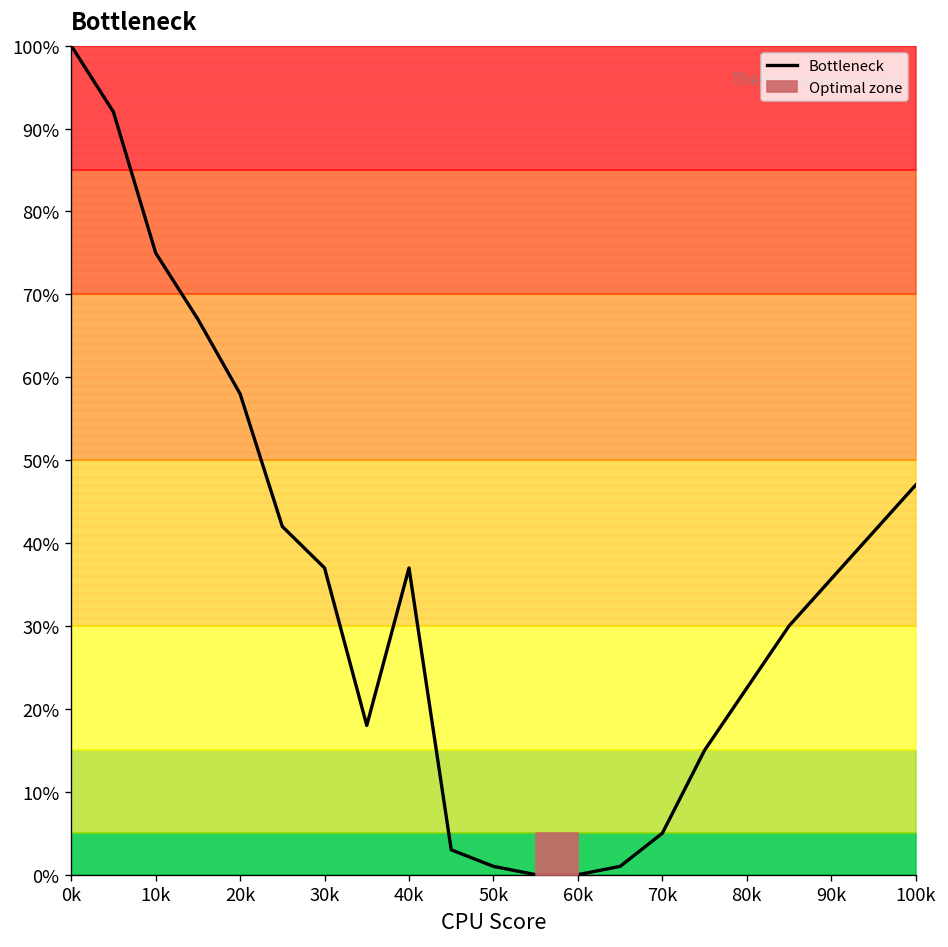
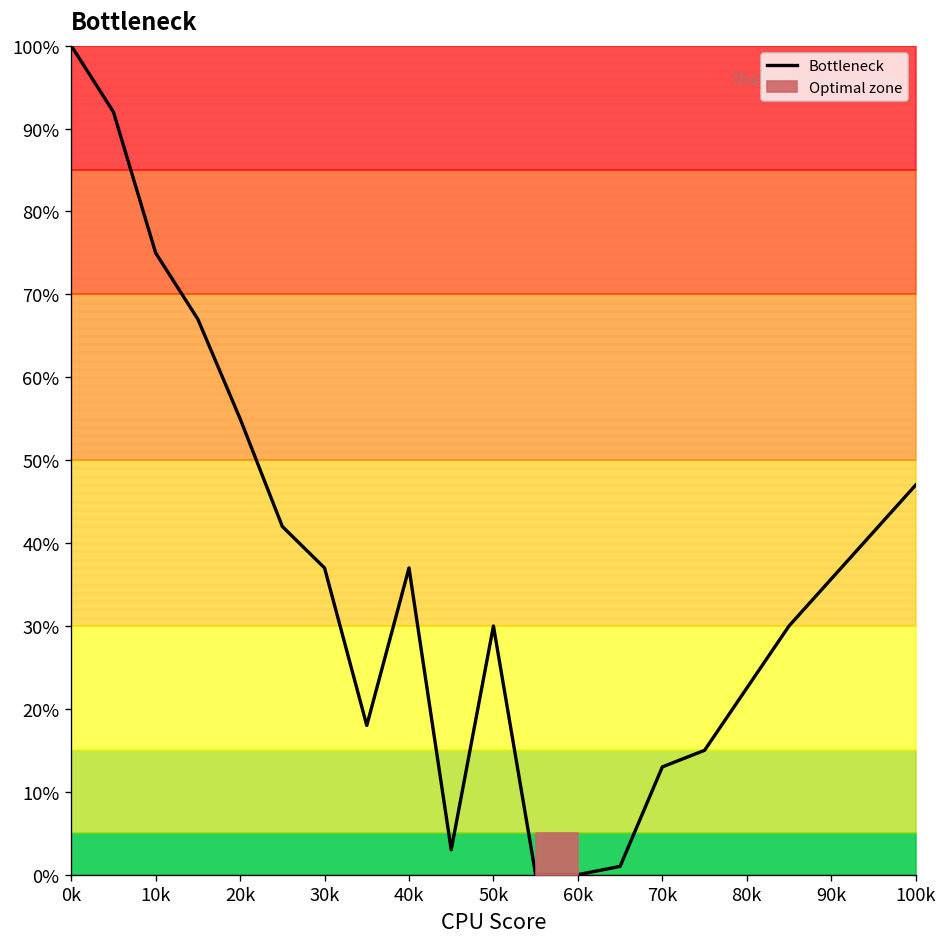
Bottleneck, 20k: 58% -> 55%
Bottleneck, 50k: 1% -> 30%
Bottleneck, 70k: 5% -> 13%
